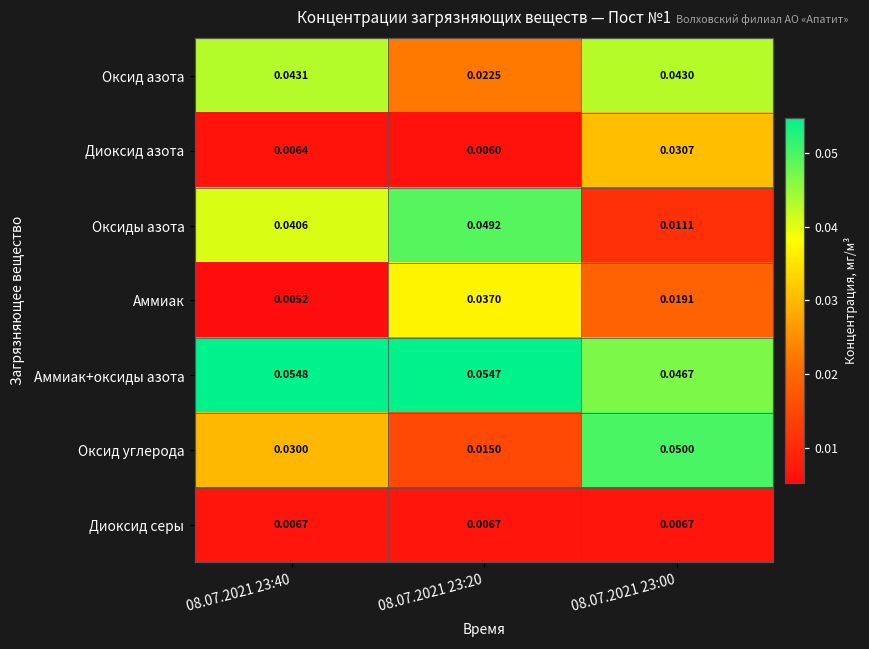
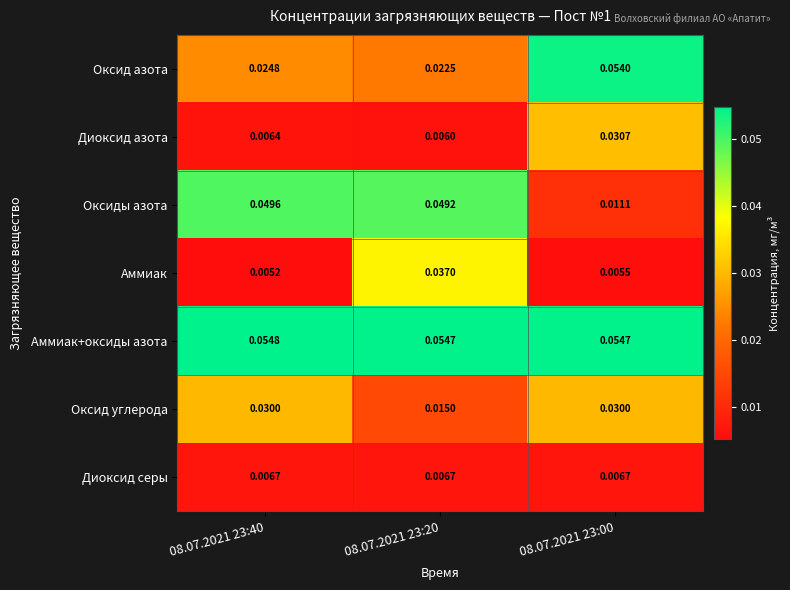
Оксид азота, 08.07.2021 23:40: 0.0431 -> 0.0248
Оксид азота, 08.07.2021 23:00: 0.0430 -> 0.0540
Оксиды азота, 08.07.2021 23:40: 0.0406 -> 0.0496
Аммиак, 08.07.2021 23:00: 0.0191 -> 0.0055
Аммиак+оксиды азота, 08.07.2021 23:00: 0.0467 -> 0.0547
Оксид углерода, 08.07.2021 23:00: 0.0500 -> 0.0300
